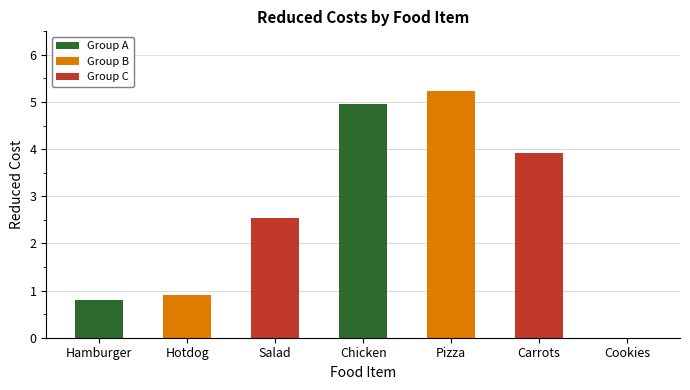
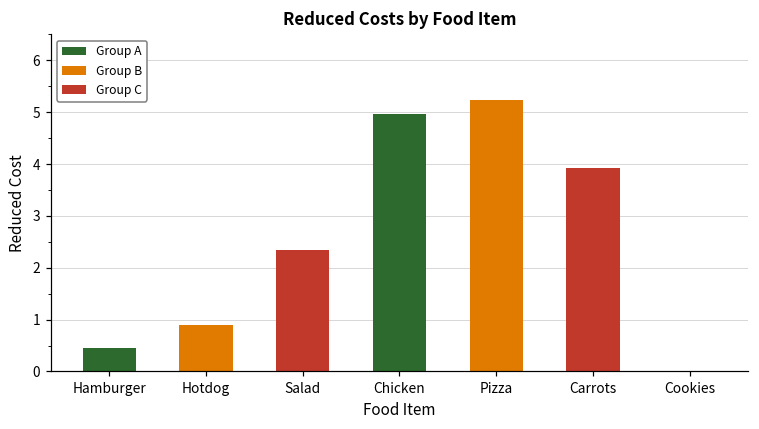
Hamburger: 0.8 -> 0.4
Salad: 2.5 -> 2.3
